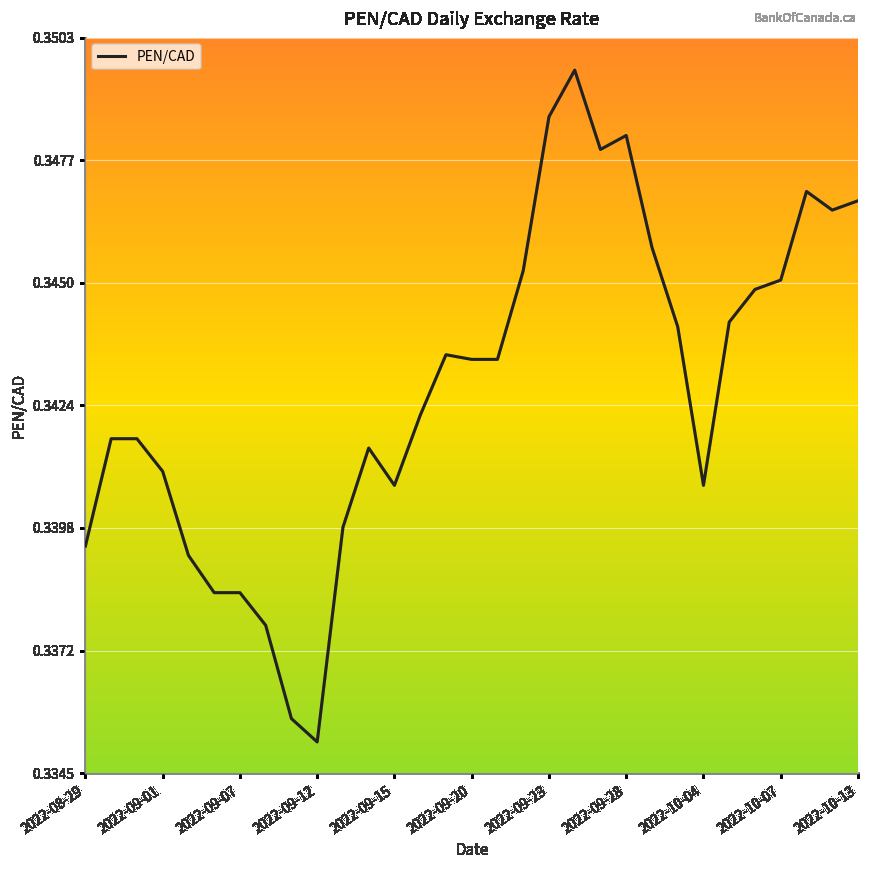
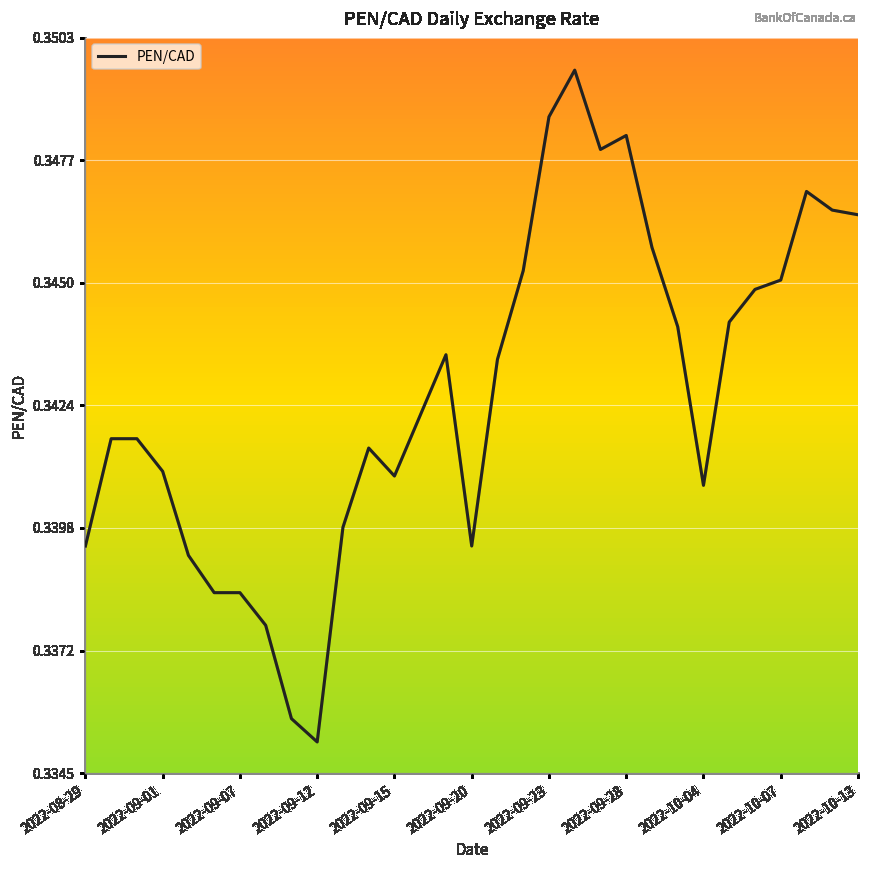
2022-09-15: 0.3407 -> 0.3409
2022-09-20: 0.3434 -> 0.3394
2022-10-13: 0.3468 -> 0.3465
